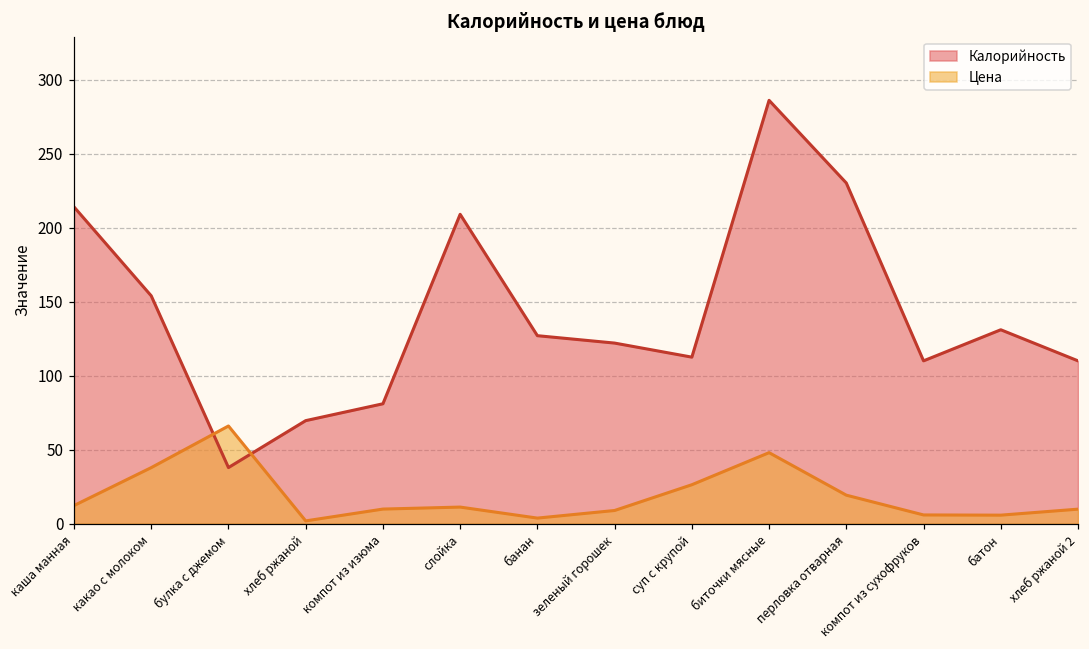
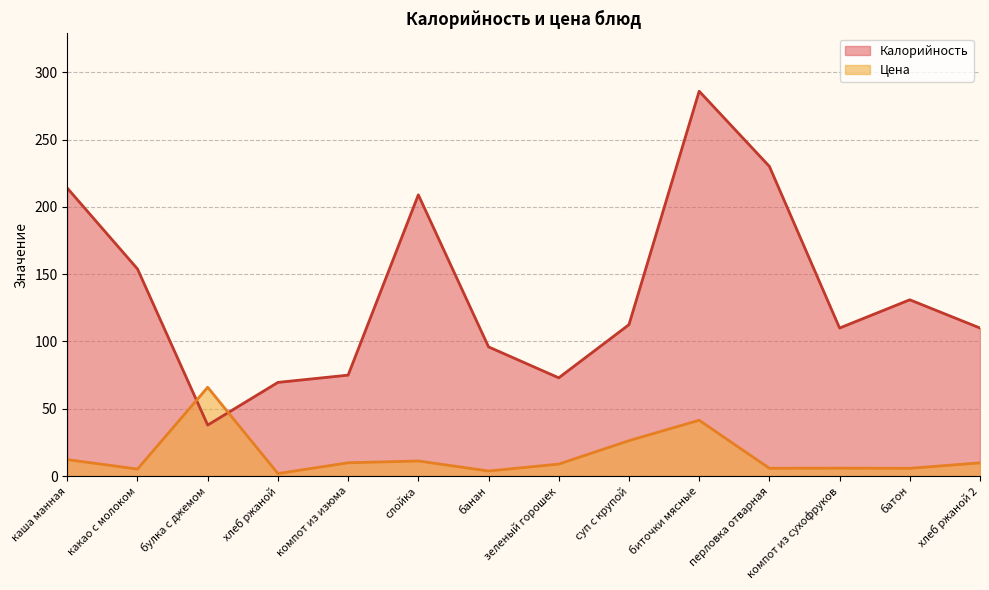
Цена, какао с молоком: 38 -> 5
Калорийность, компот из изюма: 81 -> 75
Калорийность, банан: 127 -> 96
Калорийность, зеленый горошек: 122 -> 73
Цена, биточки мясные: 48 -> 41
Цена, перловка отварная: 19 -> 6
